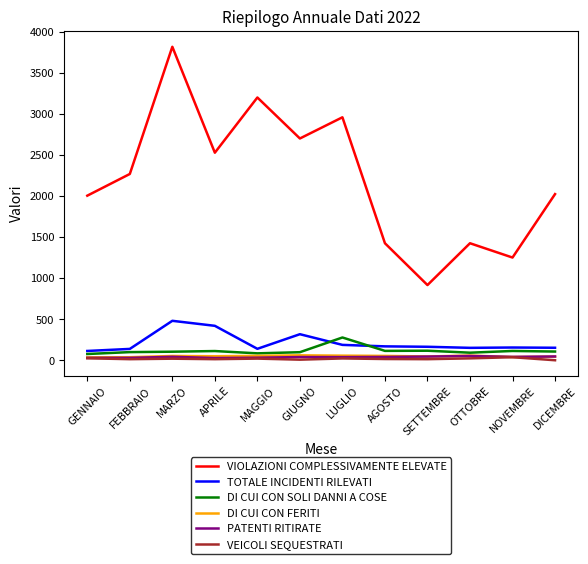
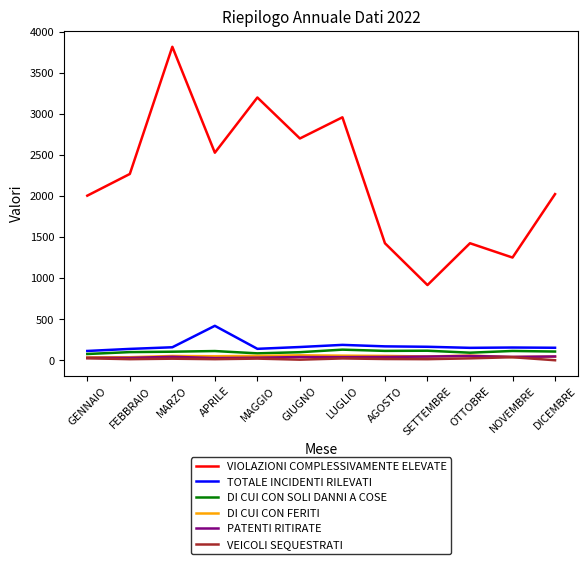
TOTALE INCIDENTI RILEVATI, MARZO: 500 -> 200
TOTALE INCIDENTI RILEVATI, GIUGNO: 300 -> 200
DI CUI CON SOLI DANNI A COSE, LUGLIO: 300 -> 100
